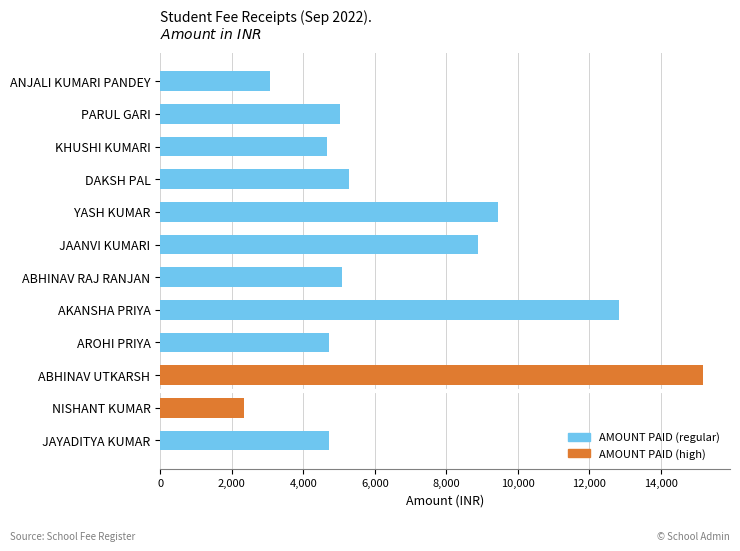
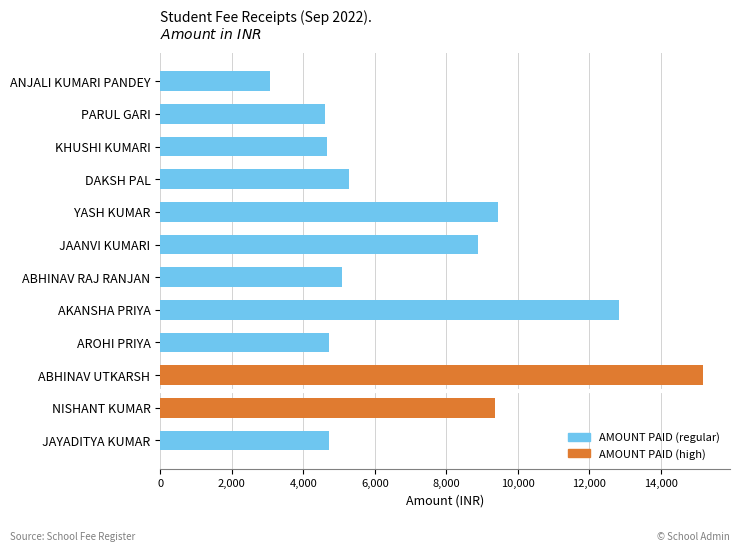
PARUL GARI: 5,000 -> 4,600
NISHANT KUMAR: 2,300 -> 9,400
